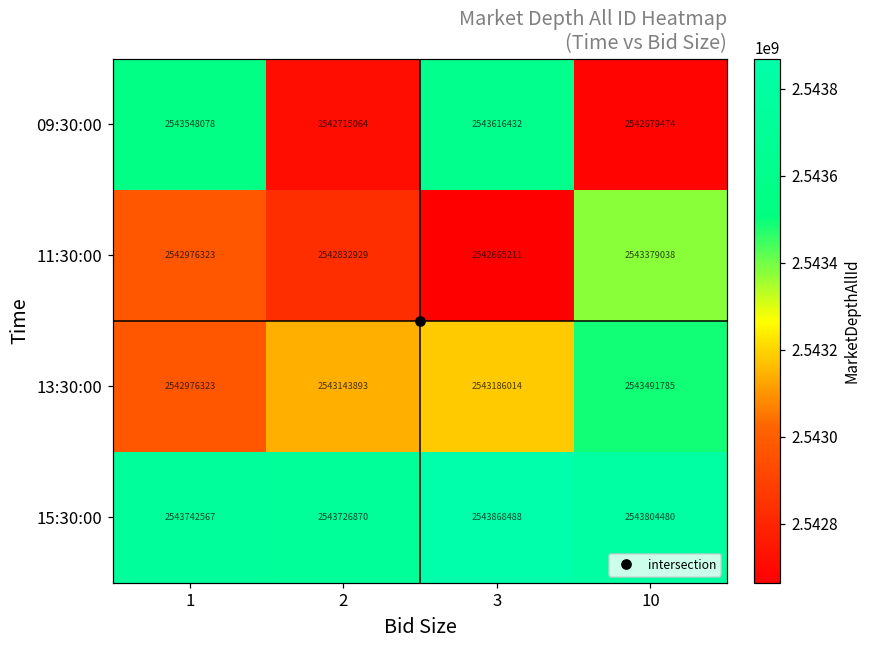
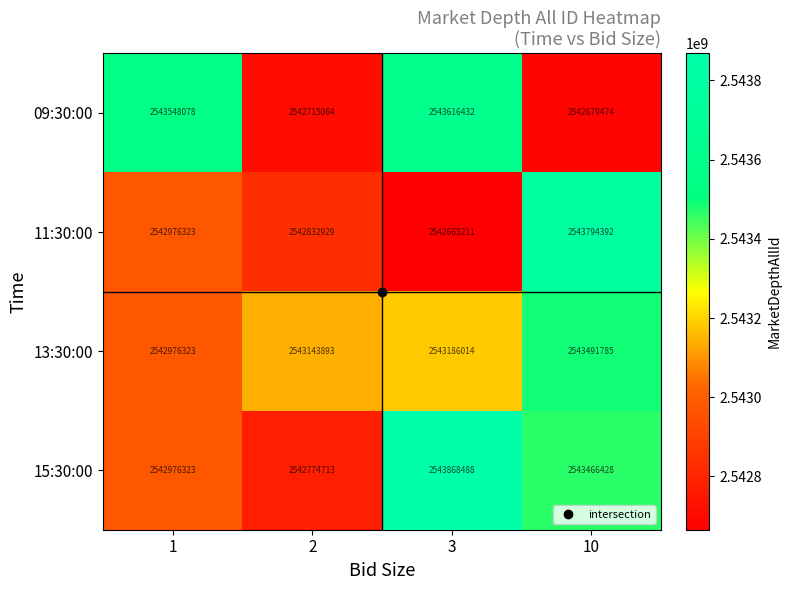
11:30:00, 10: 2543379038 -> 2543794392
15:30:00, 1: 2543742567 -> 2542976323
15:30:00, 2: 2543726870 -> 2542774713
15:30:00, 10: 2543804480 -> 2543466428
